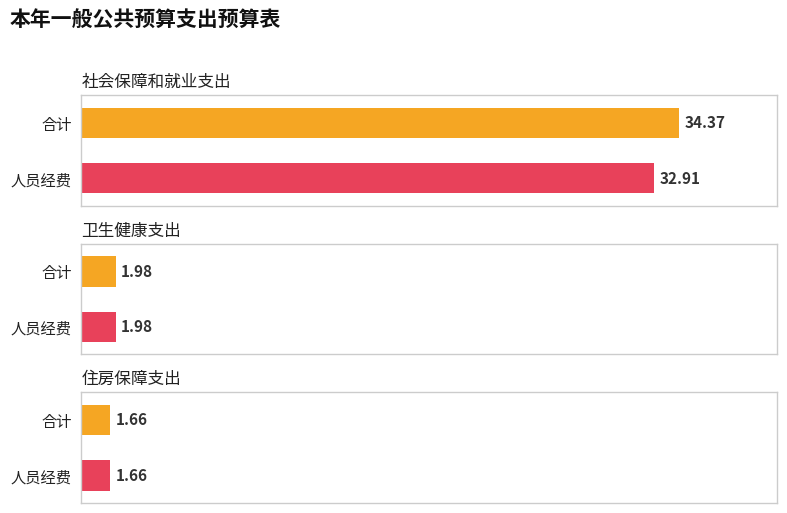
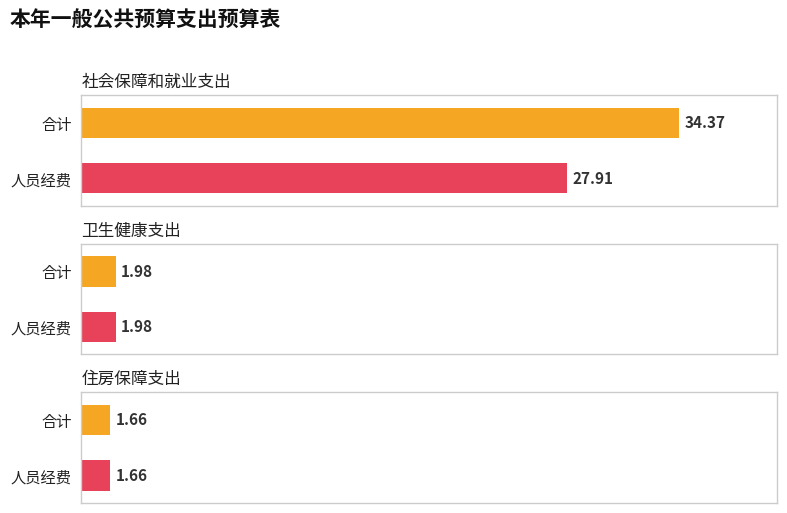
社会保障和就业支出, 人员经费: 32.91 -> 27.91
